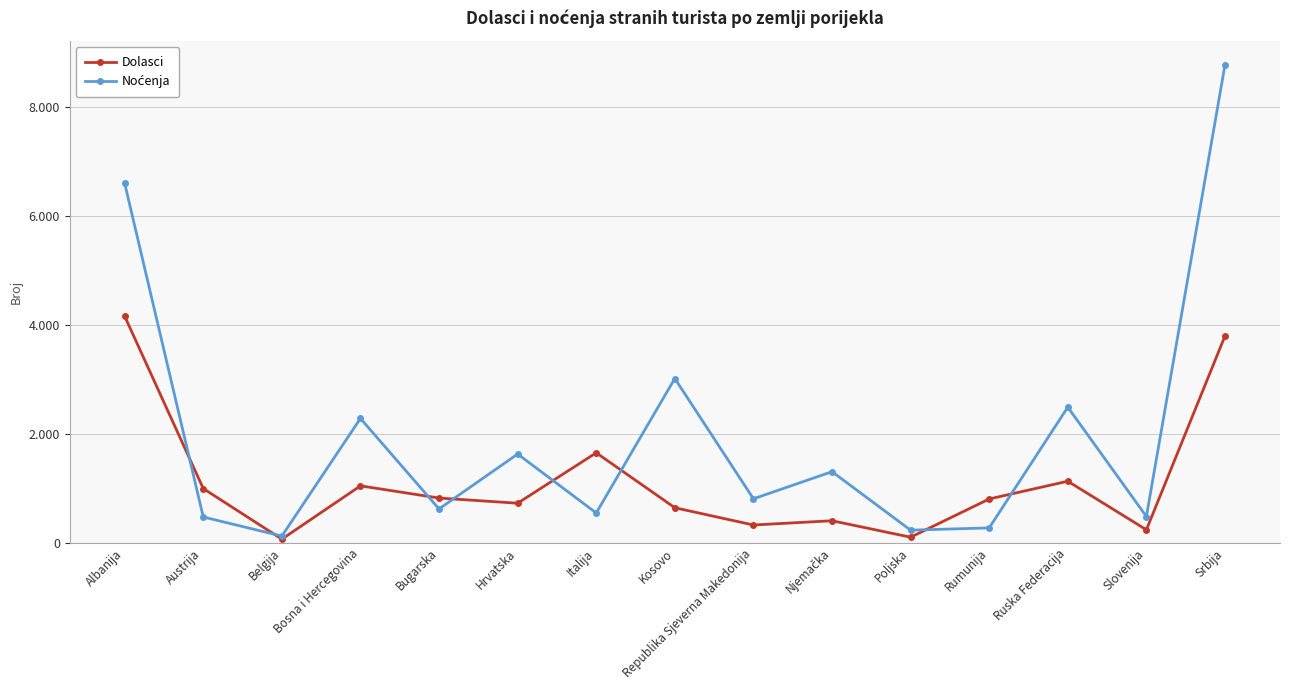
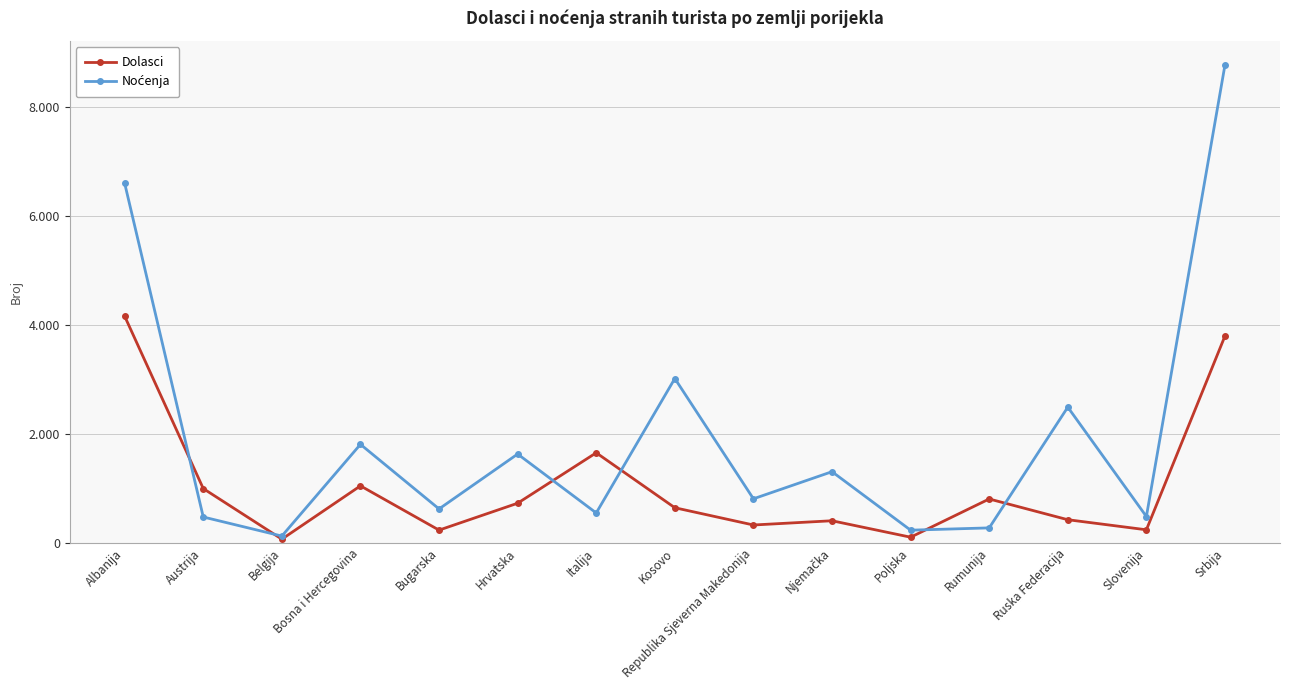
Noćenja, Bosna i Hercegovina: 2.3 -> 1.8
Dolasci, Bugarska: 0.8 -> 0.2
Dolasci, Ruska Federacija: 1.1 -> 0.4
